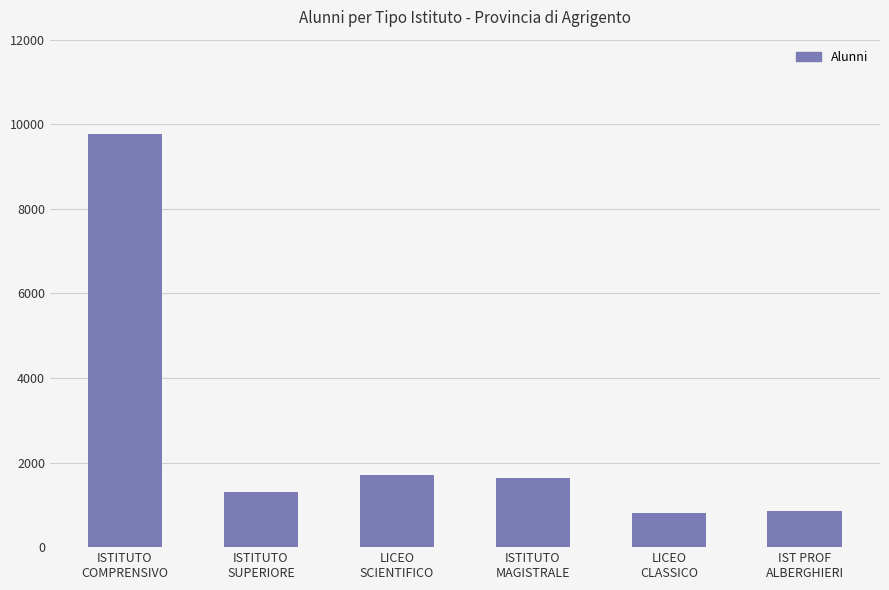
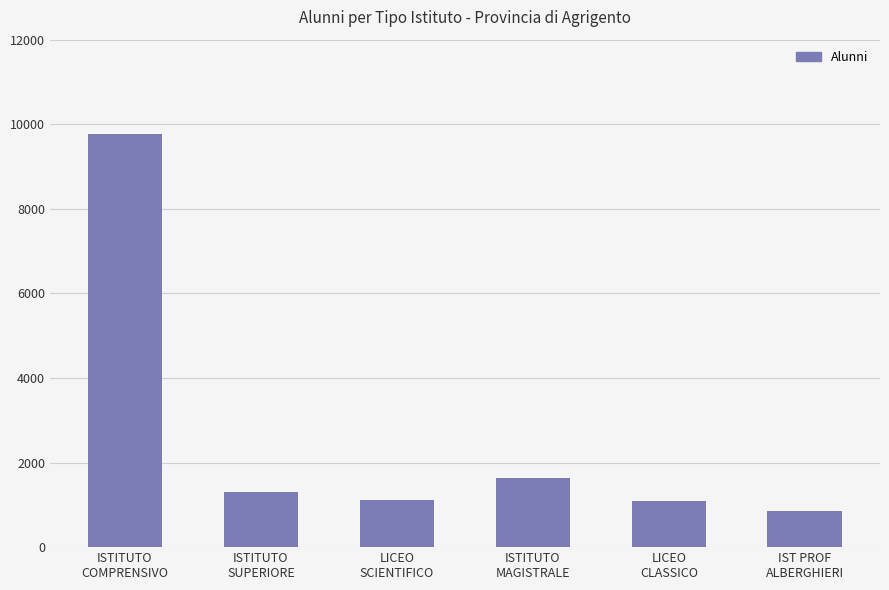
LICEO SCIENTIFICO: 1700 -> 1100
LICEO CLASSICO: 800 -> 1100
